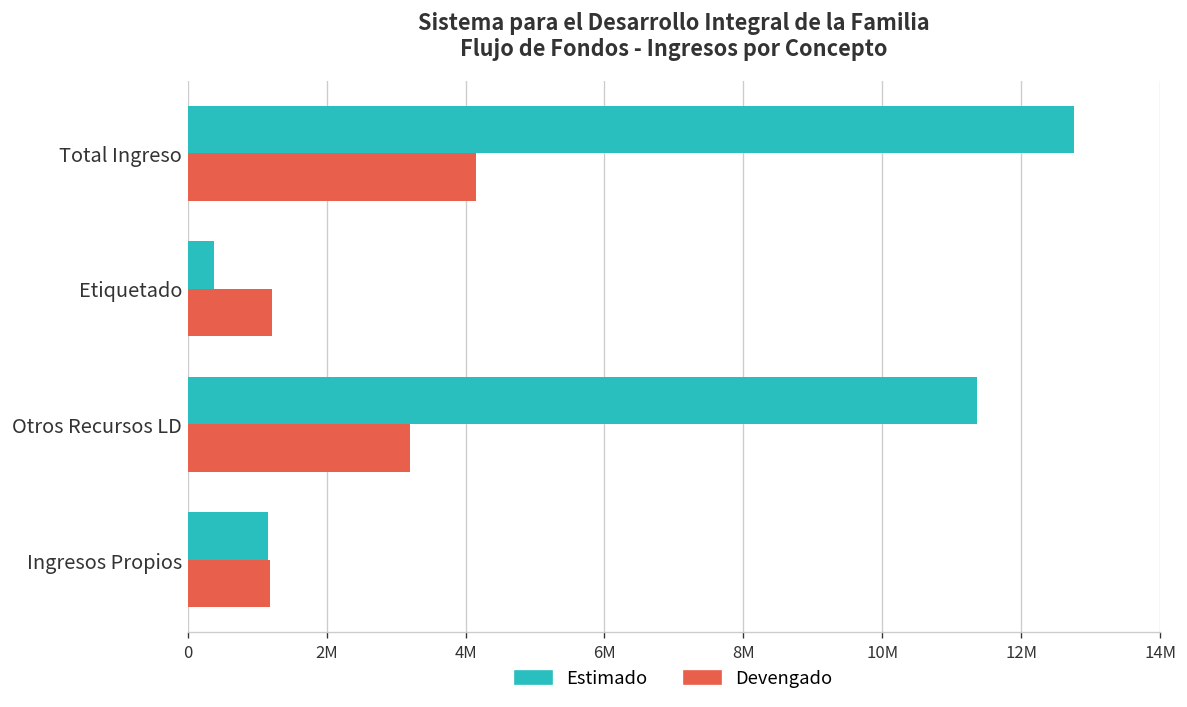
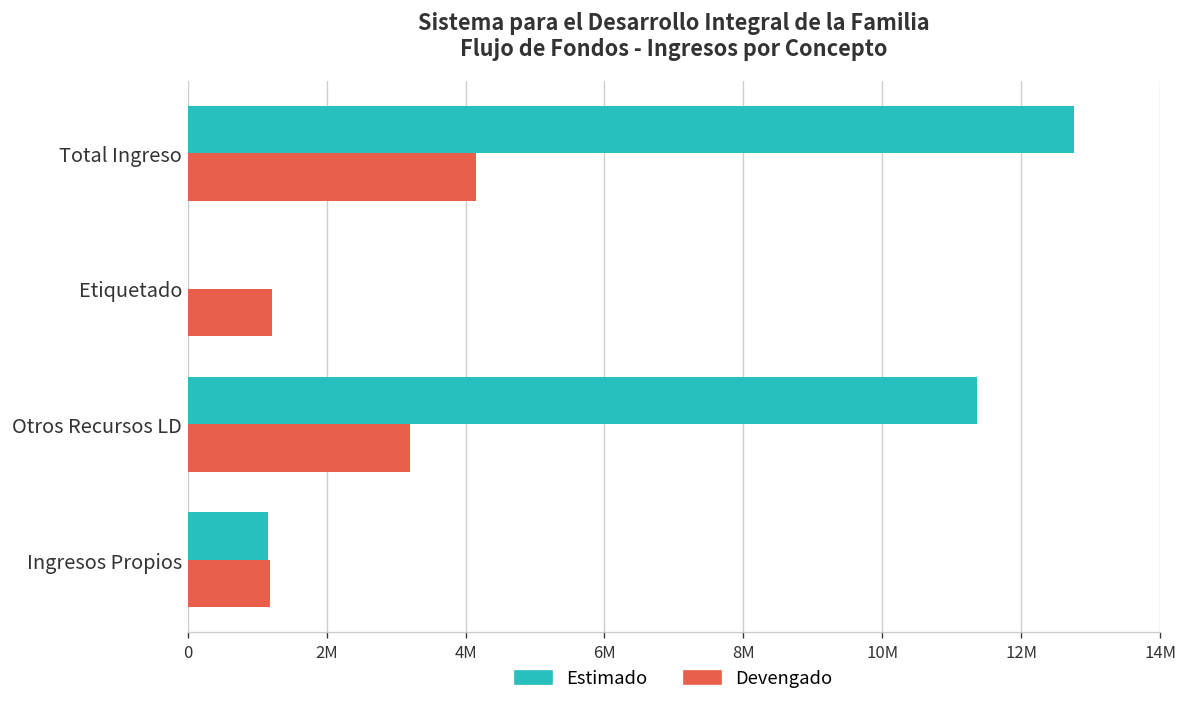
Estimado, Etiquetado: 400000 -> 0
